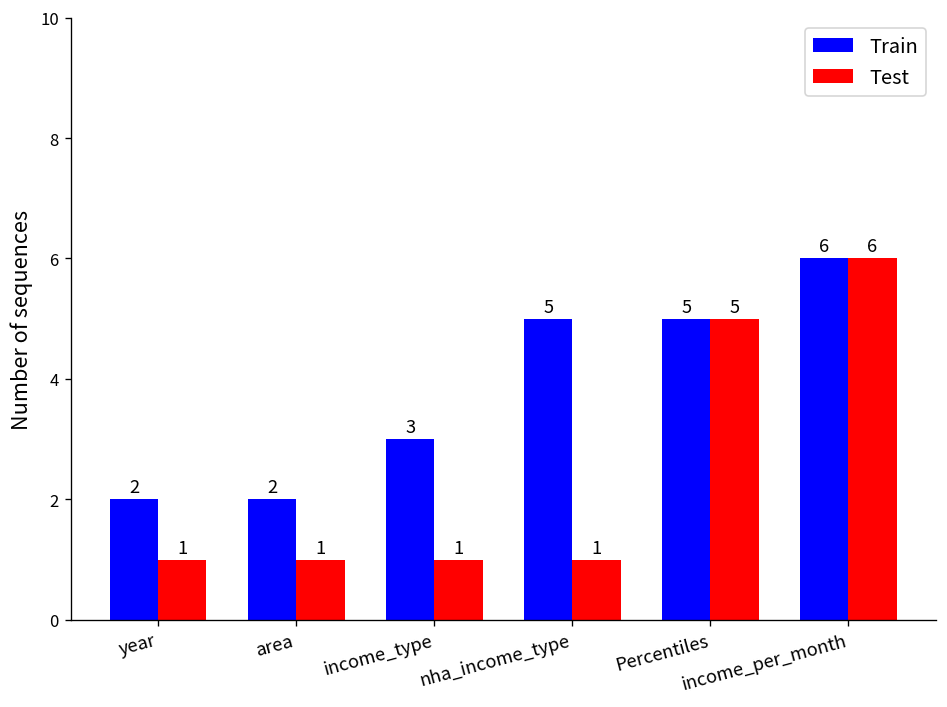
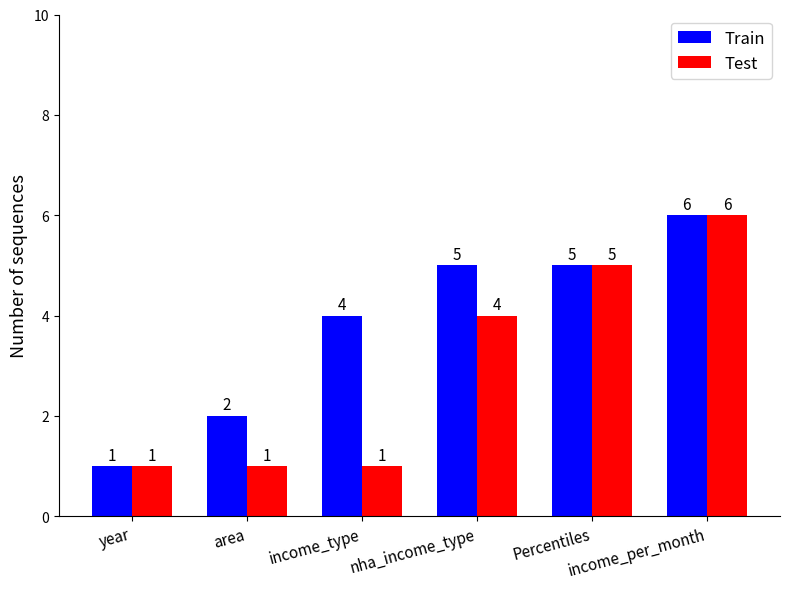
Train, year: 2 -> 1
Train, income_type: 3 -> 4
Test, nha_income_type: 1 -> 4
